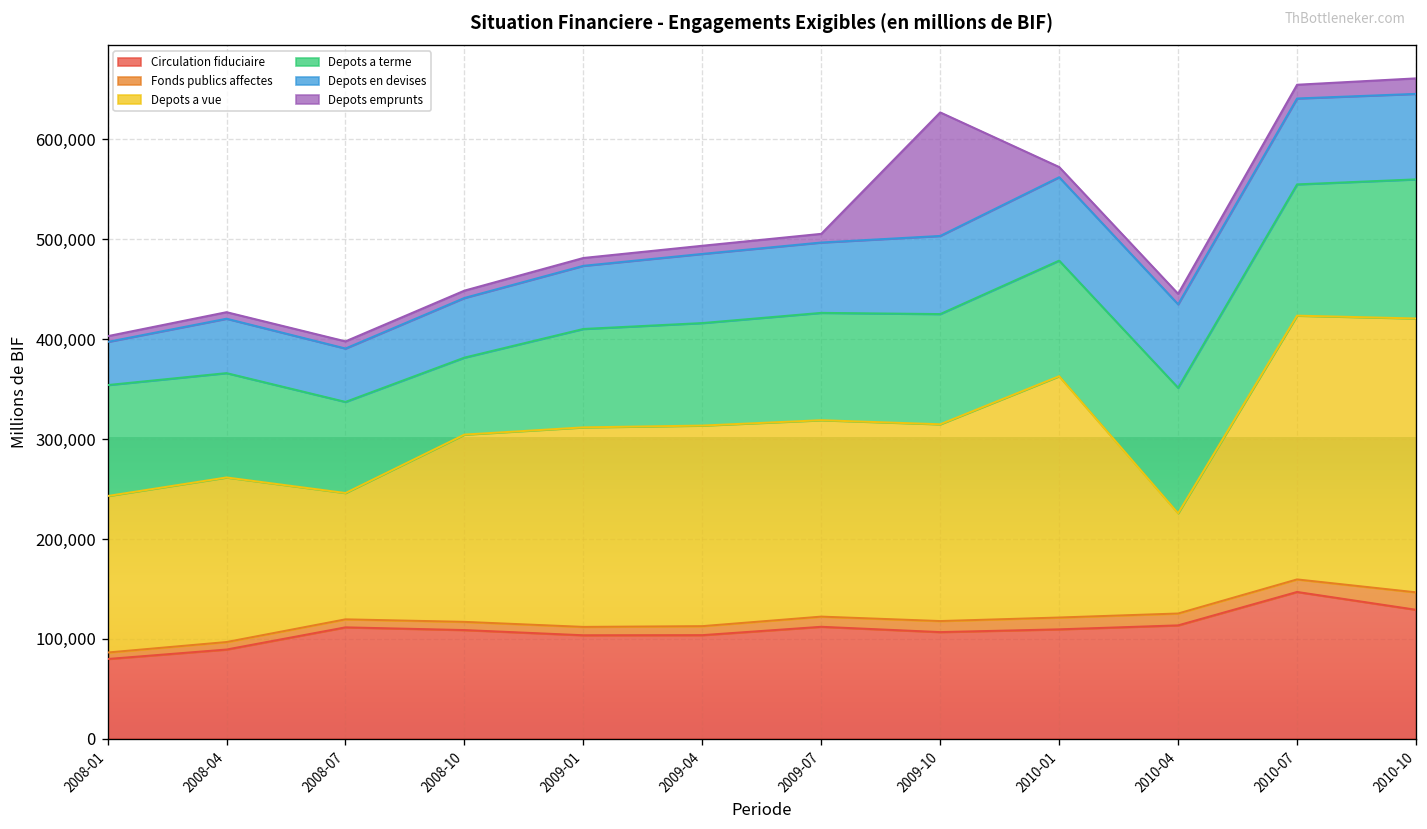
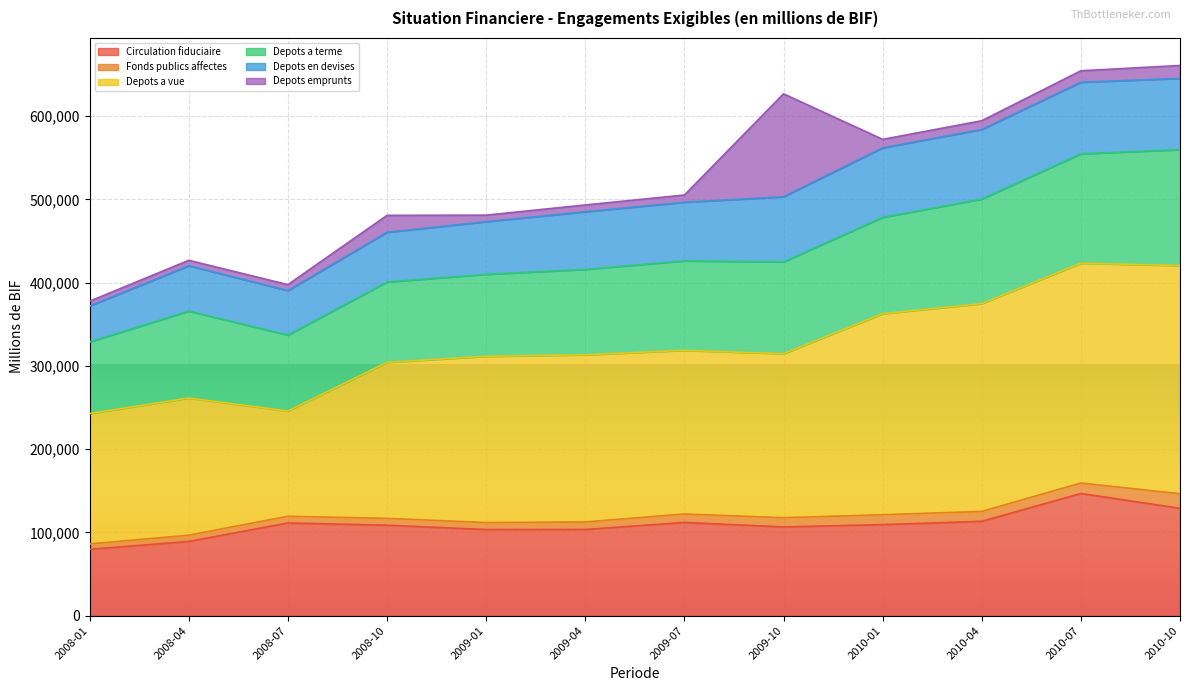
Depots a terme, 2008-01: 110,000 -> 90,000
Depots a terme, 2008-10: 80,000 -> 100,000
Depots emprunts, 2008-10: 10,000 -> 20,000
Depots a vue, 2010-04: 100,000 -> 250,000
